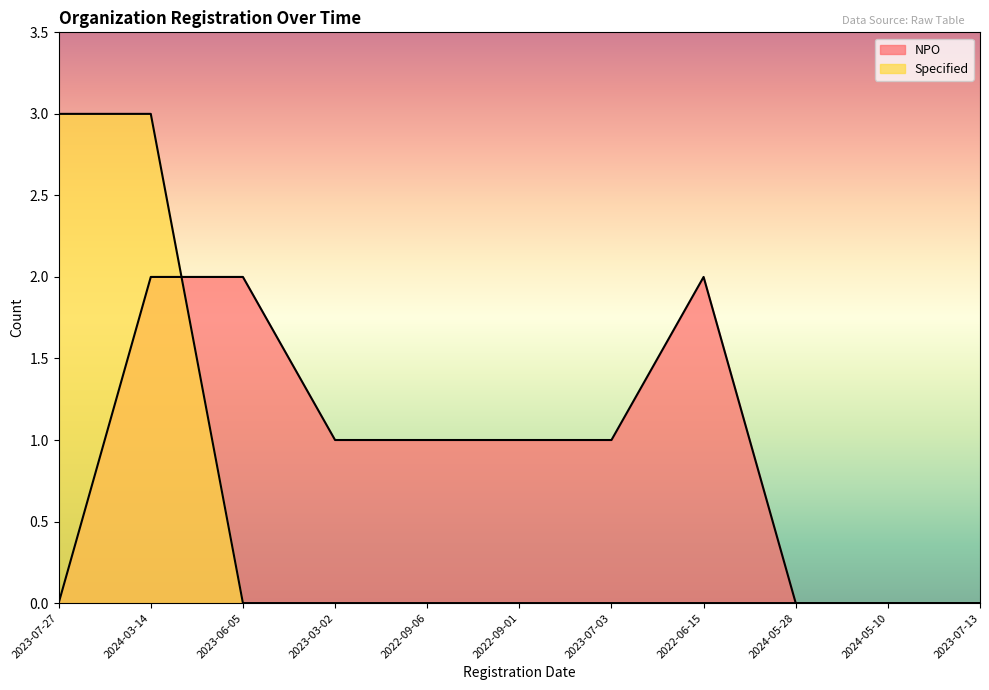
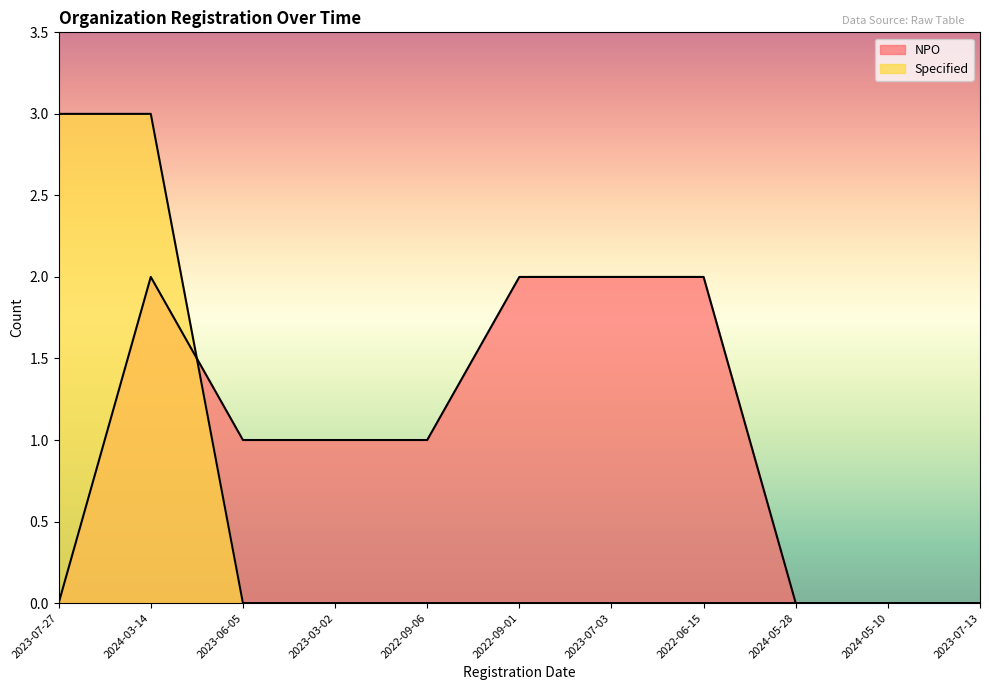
NPO, 2023-06-05: 2 -> 1
NPO, 2022-09-01: 1 -> 2
NPO, 2023-07-03: 1 -> 2
